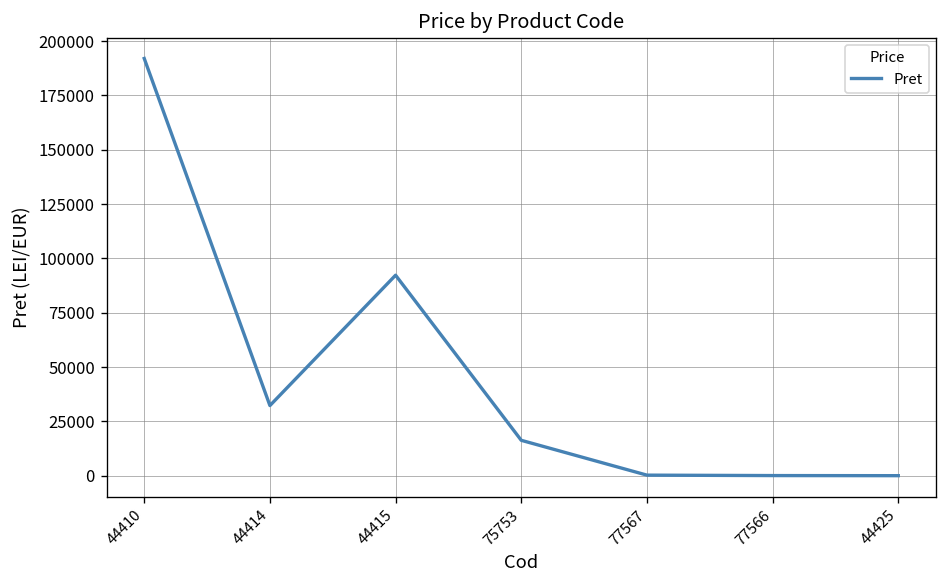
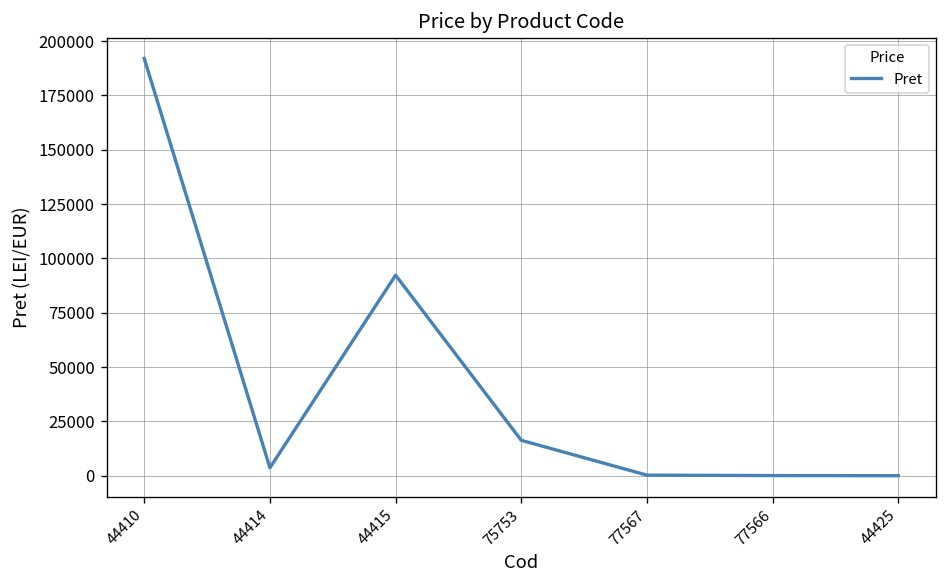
44414: 32000 -> 4000
